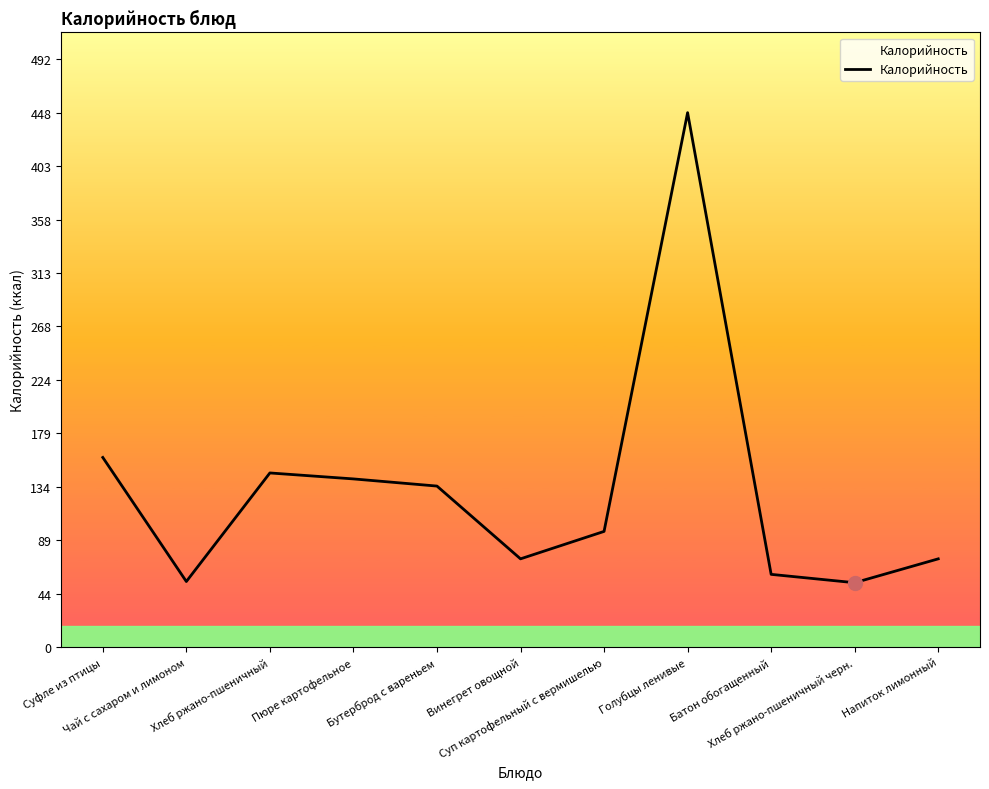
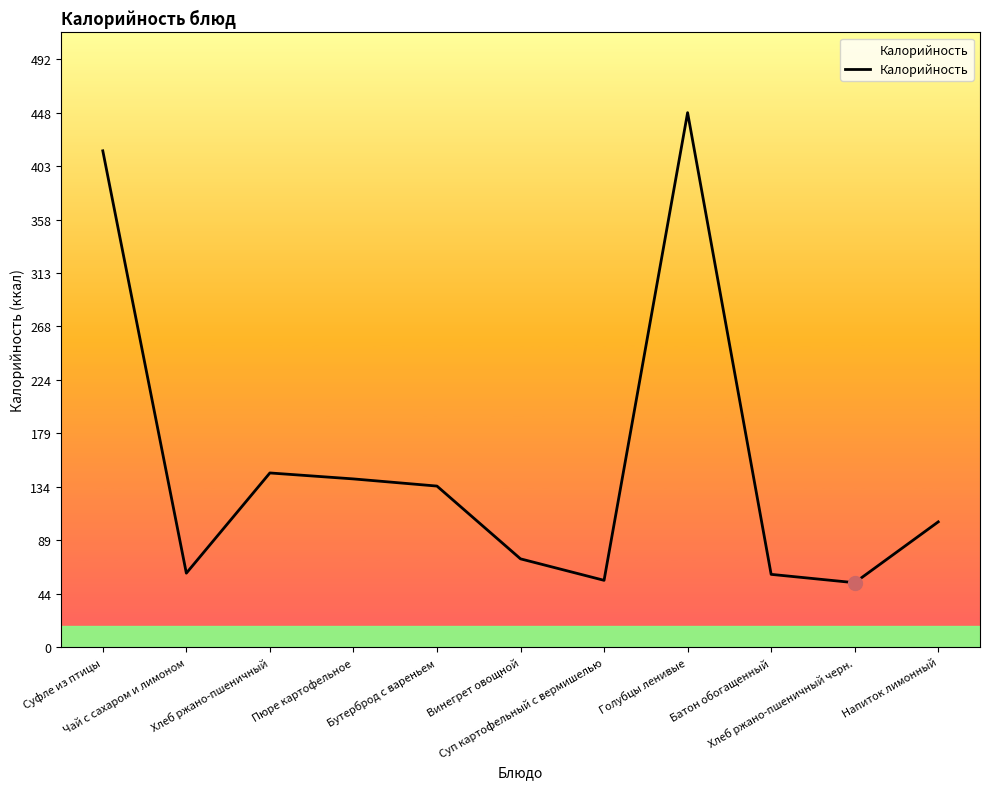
Калорийность, Суфле из птицы: 159 -> 416
Калорийность, Чай с сахаром и лимоном: 55 -> 62
Калорийность, Суп картофельный с вермишелью: 97 -> 56
Калорийность, Напиток лимонный: 74 -> 105
